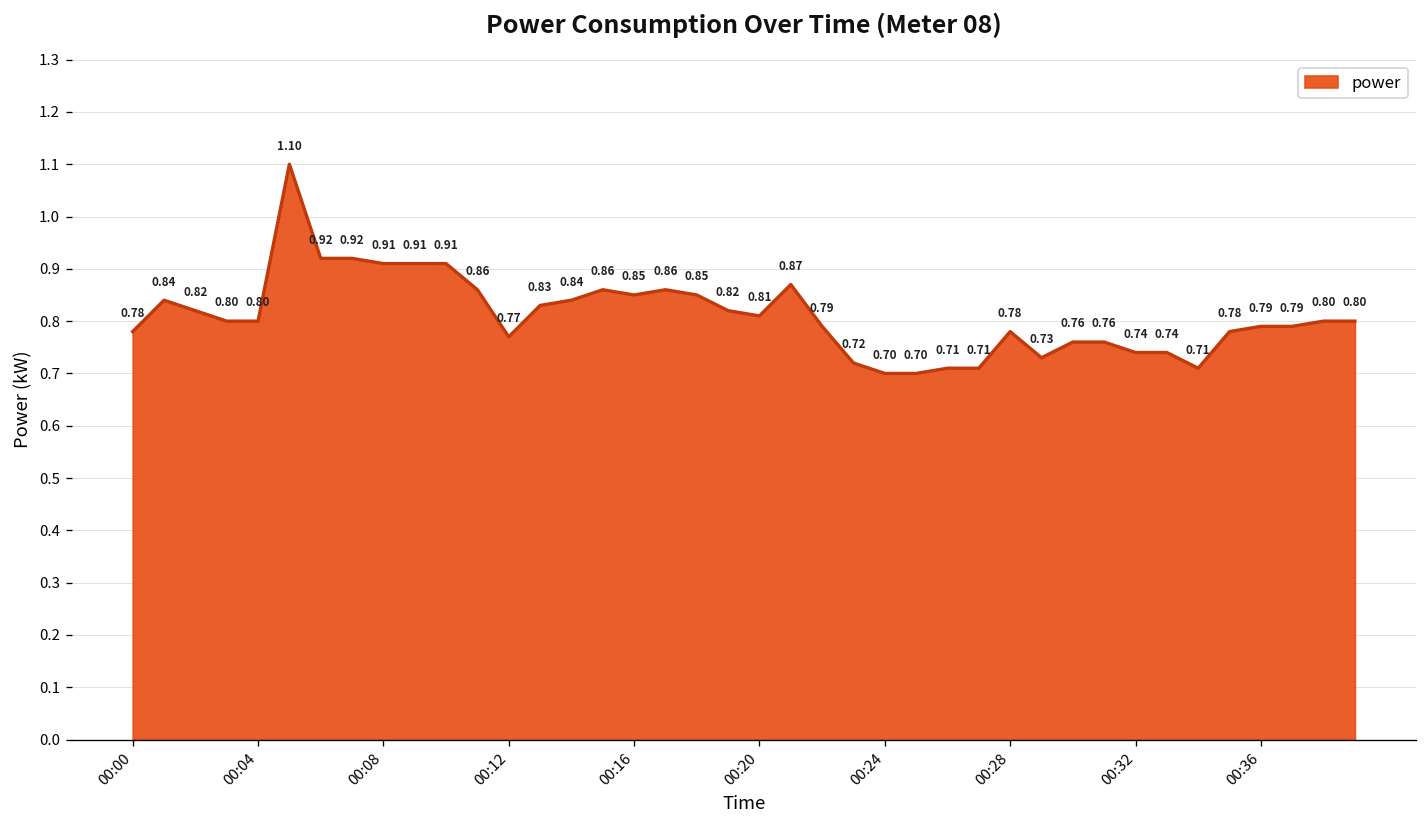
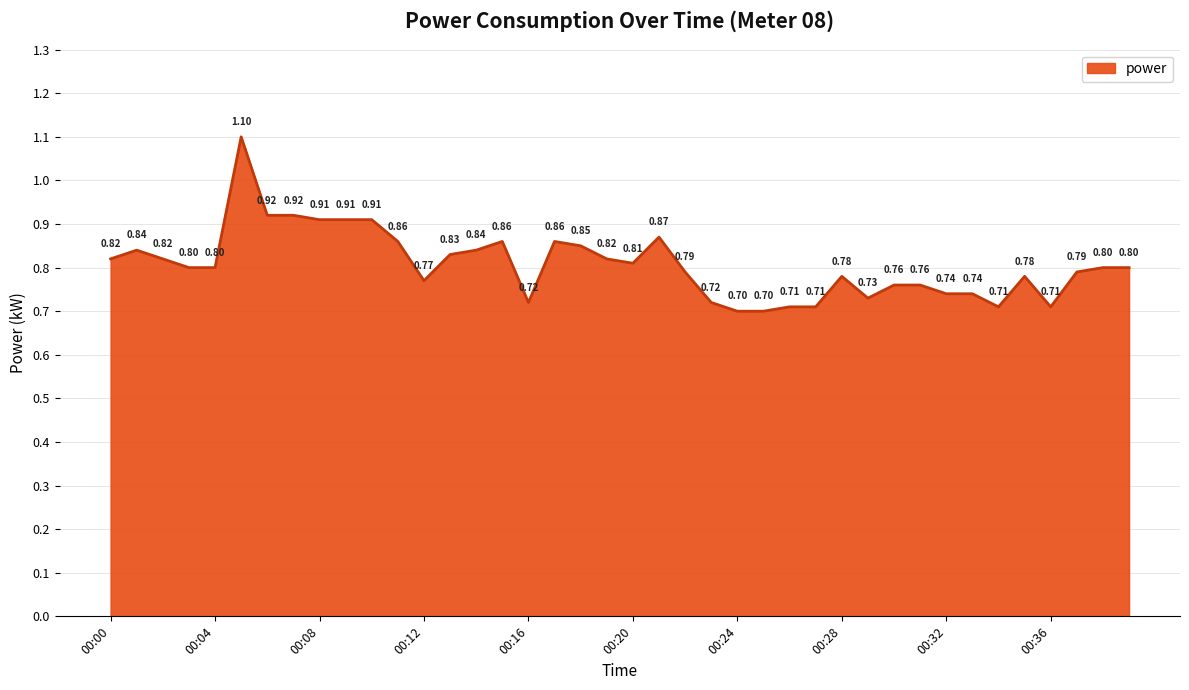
00:00: 0.78 -> 0.82
00:16: 0.85 -> 0.72
00:36: 0.79 -> 0.71
